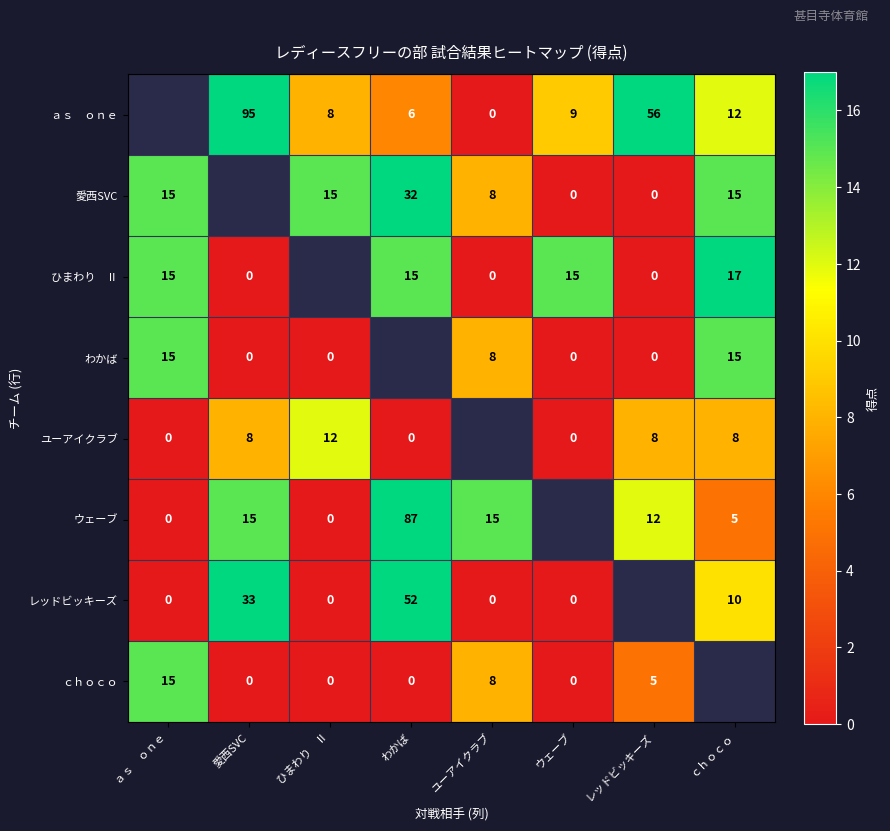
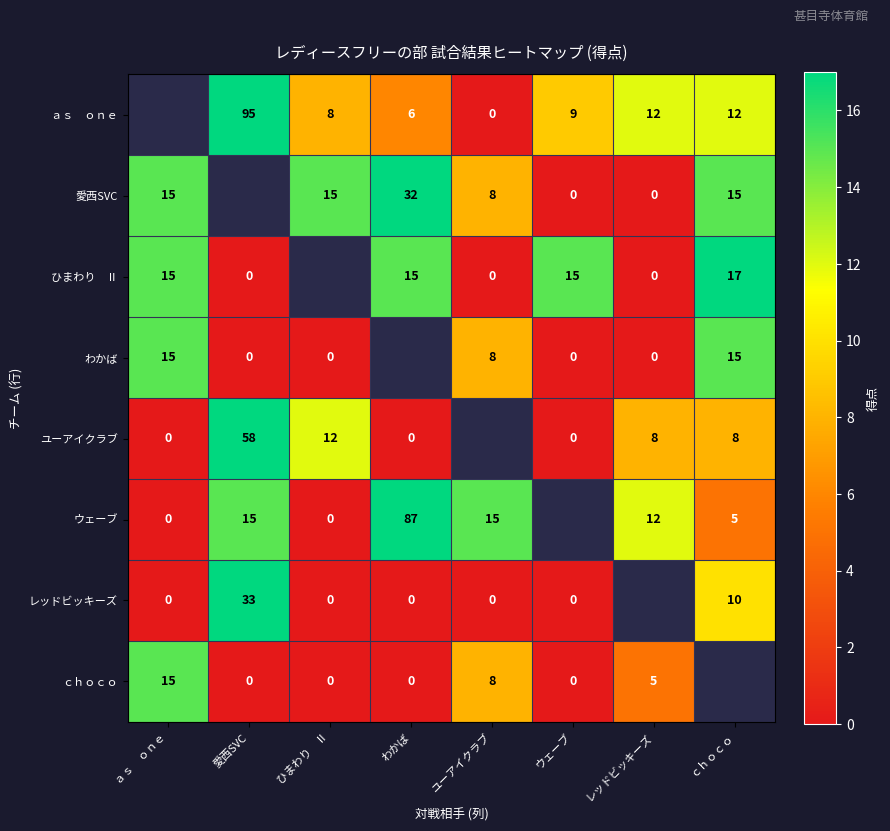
ａｓ ｏｎｅ, レッドビッキーズ: 56 -> 12
ユーアイクラブ, 愛西SVC: 8 -> 58
レッドビッキーズ, わかば: 52 -> 0
